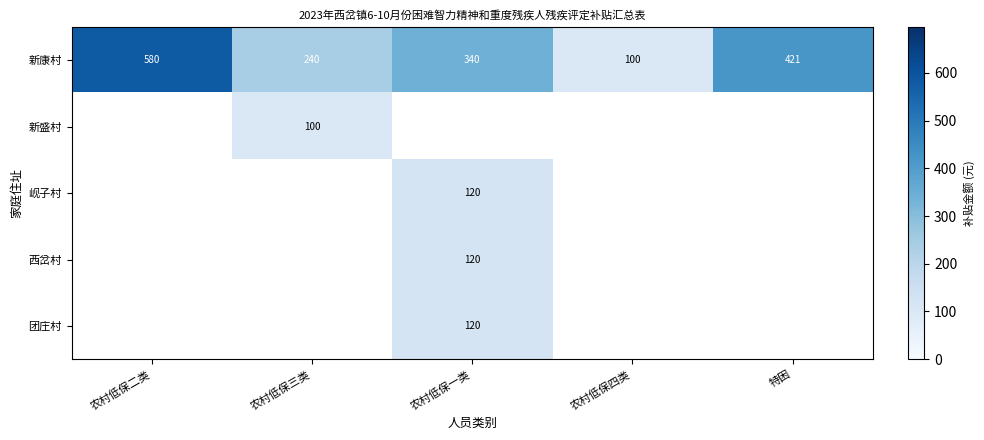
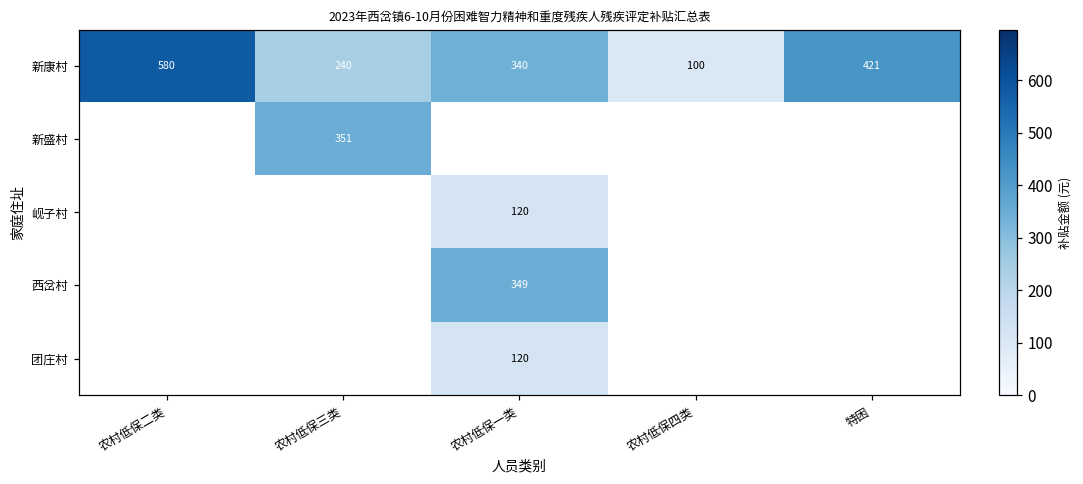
新盛村, 农村低保三类: 100 -> 351
西岔村, 农村低保一类: 120 -> 349
